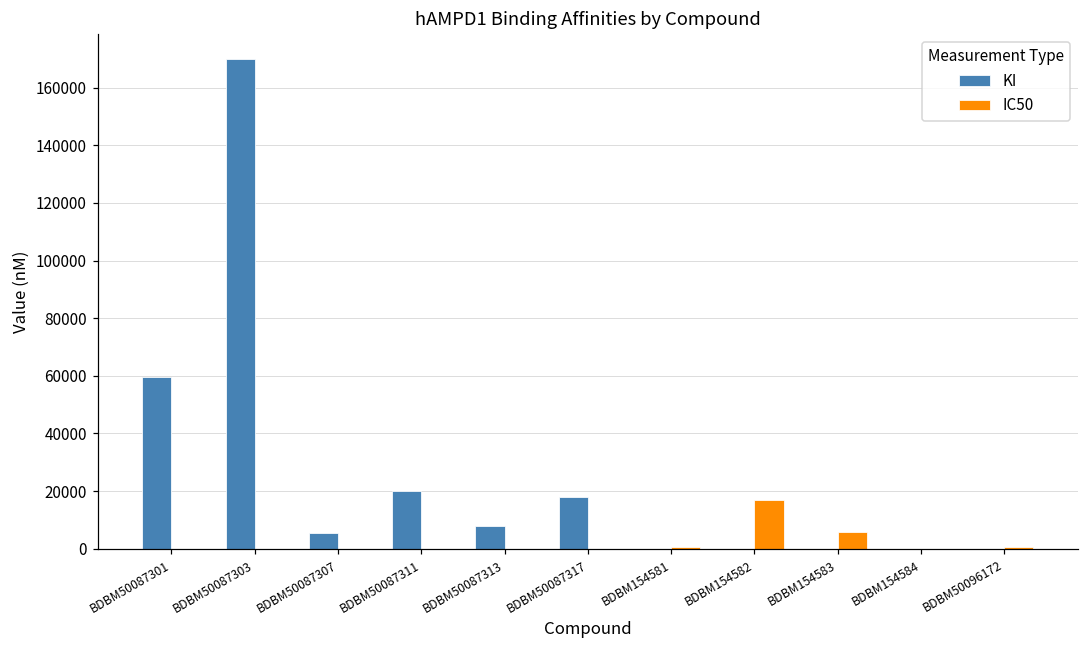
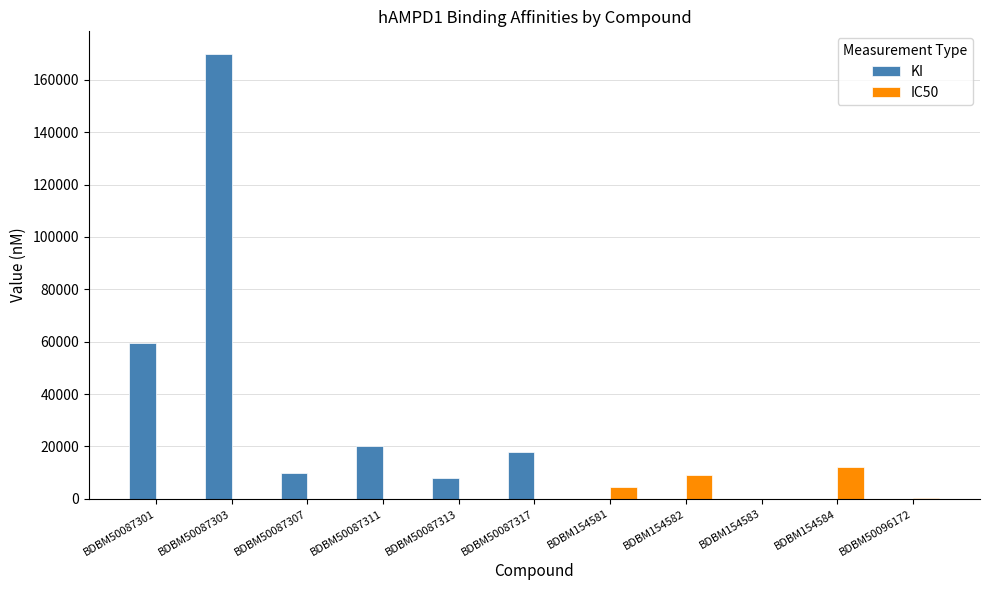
KI, BDBM50087307: 5000 -> 10000
IC50, BDBM154581: 1000 -> 4000
IC50, BDBM154582: 17000 -> 9000
IC50, BDBM154583: 6000 -> 0
IC50, BDBM154584: 0 -> 12000
